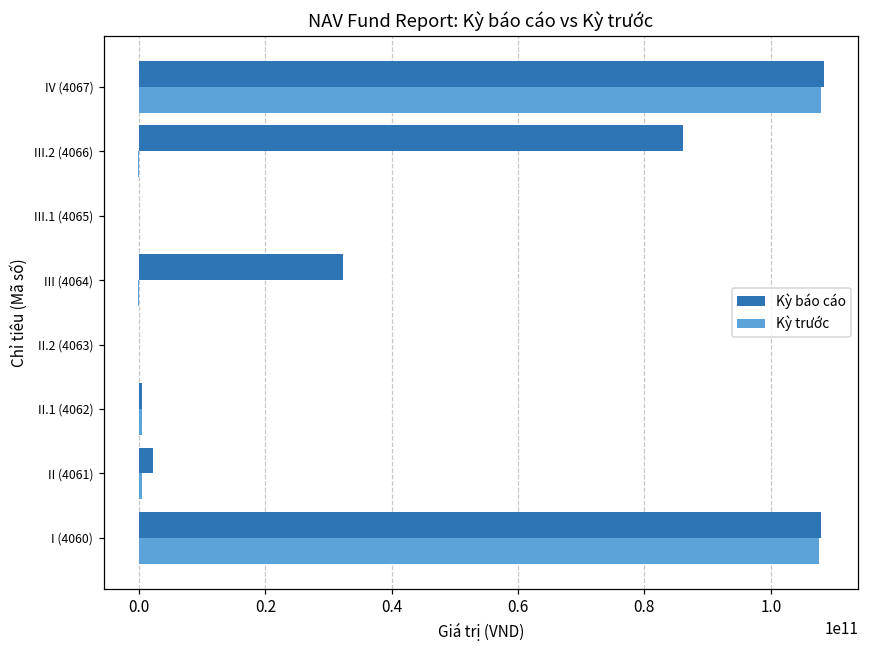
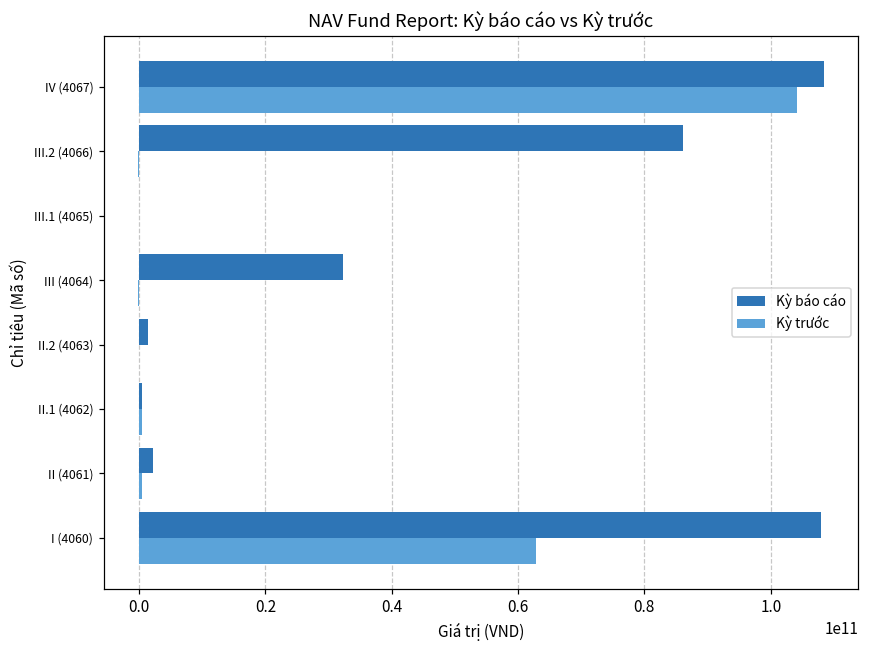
Kỳ trước, IV (4067): 108000000000 -> 104000000000
Kỳ báo cáo, II.2 (4063): 0 -> 1000000000
Kỳ trước, I (4060): 108000000000 -> 63000000000
